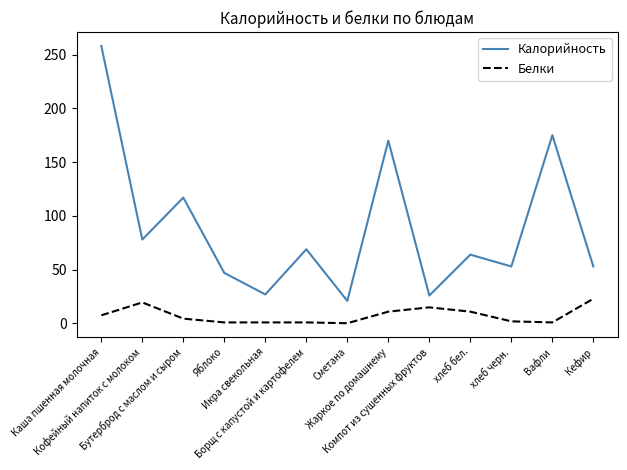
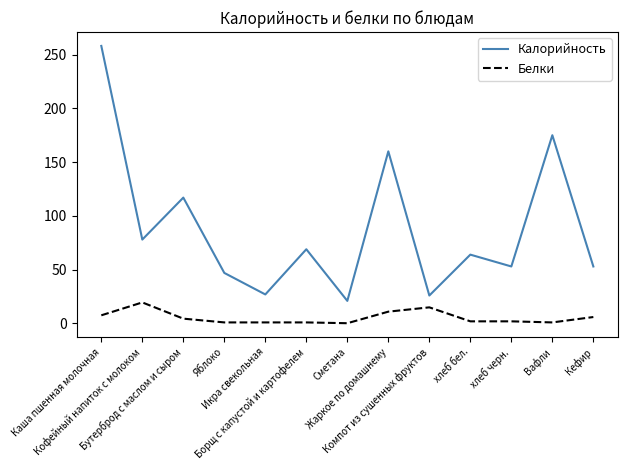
Калорийность, Жаркое по домашнему: 170 -> 160
Белки, хлеб бел.: 11 -> 2
Белки, Кефир: 23 -> 6
